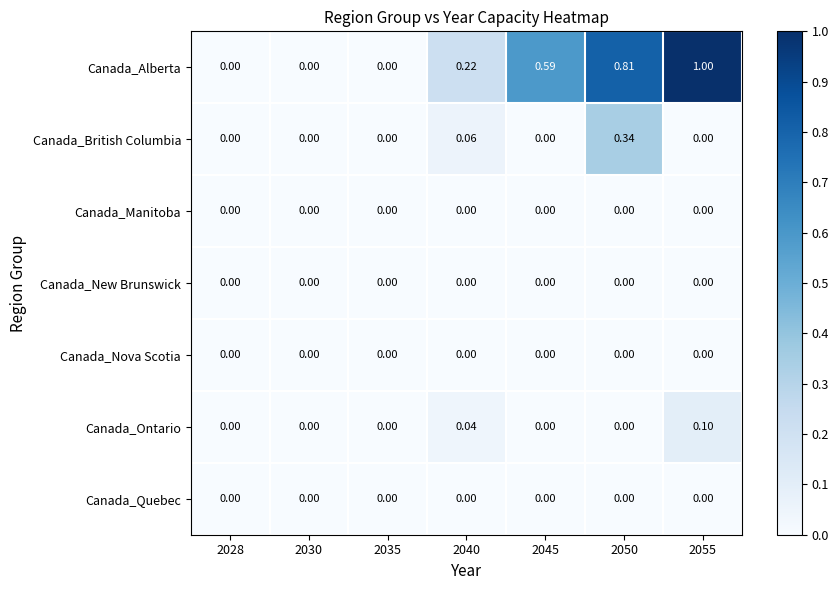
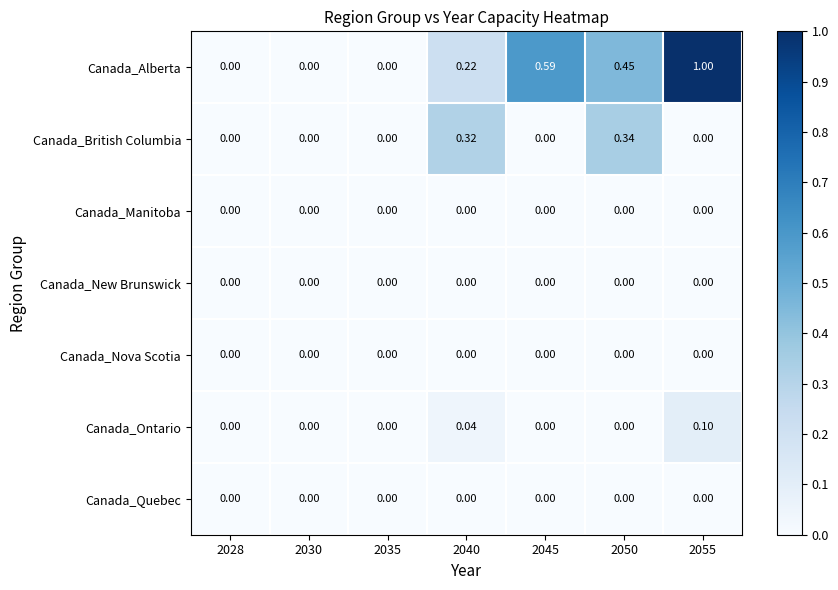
Canada_Alberta, 2050: 0.81 -> 0.45
Canada_British Columbia, 2040: 0.06 -> 0.32
